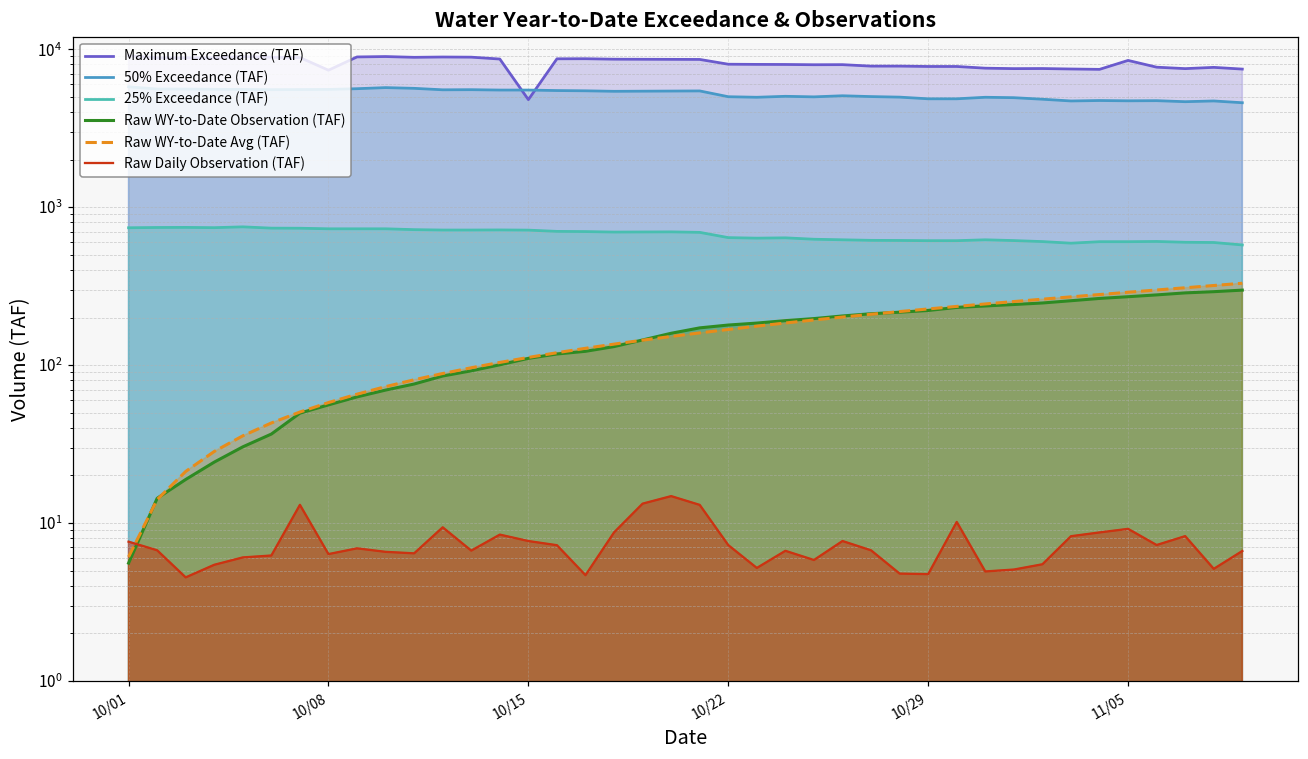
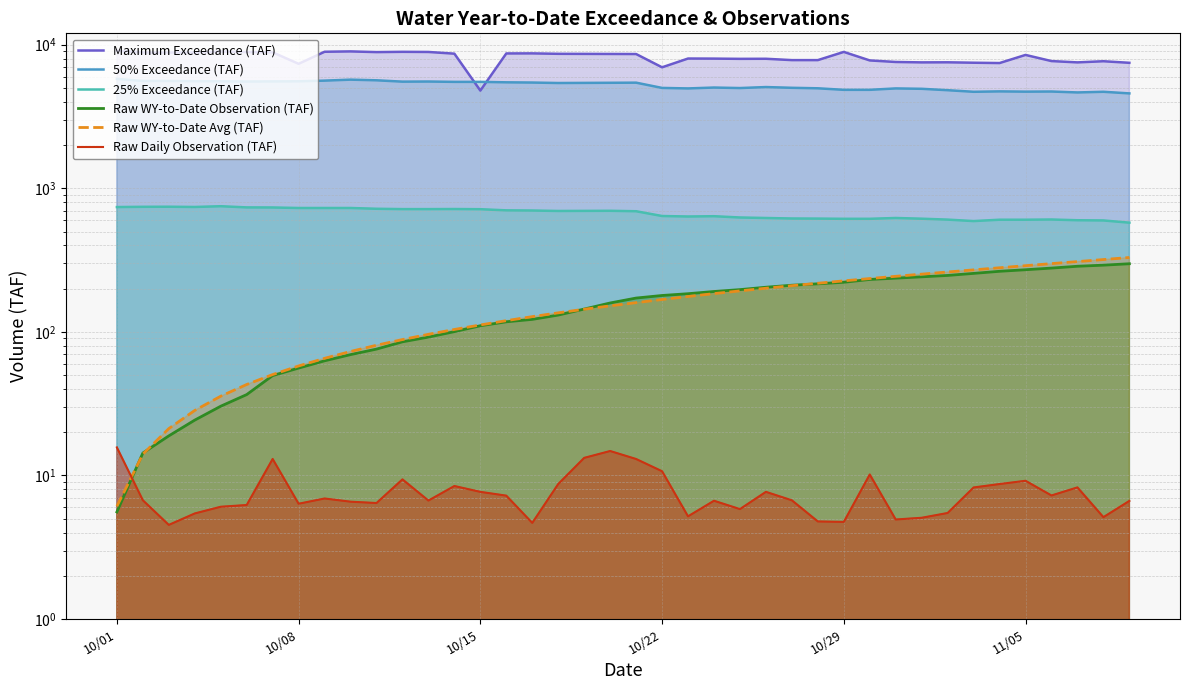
Raw Daily Observation (TAF), 10/01: 8 -> 16
Maximum Exceedance (TAF), 10/22: 8000 -> 7000
Raw Daily Observation (TAF), 10/22: 7 -> 11
Maximum Exceedance (TAF), 10/29: 8000 -> 9000
